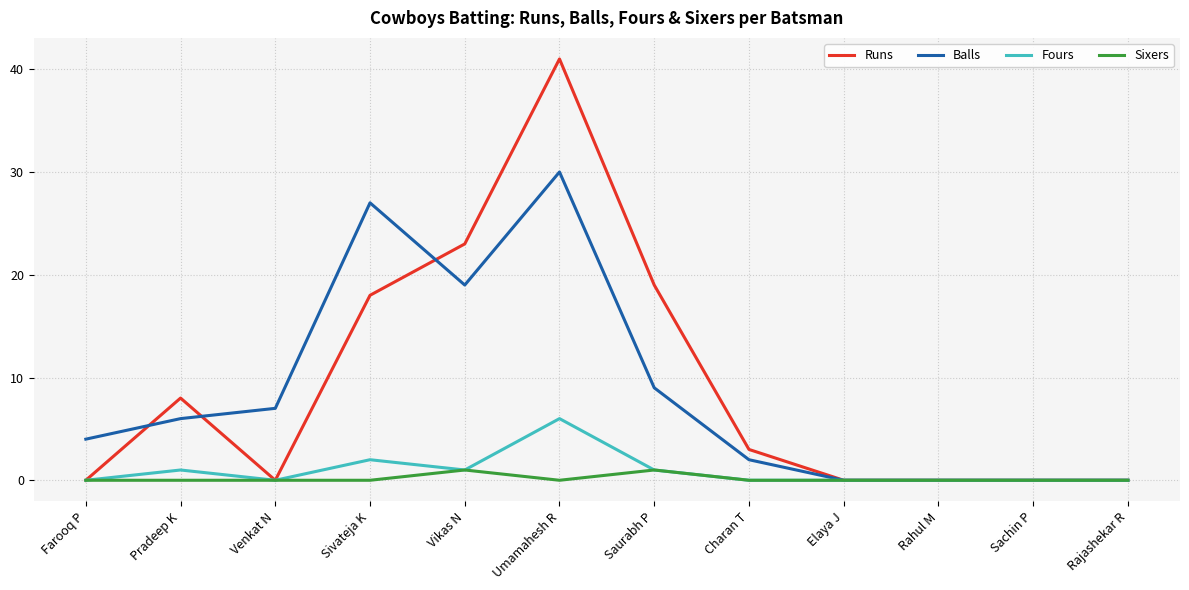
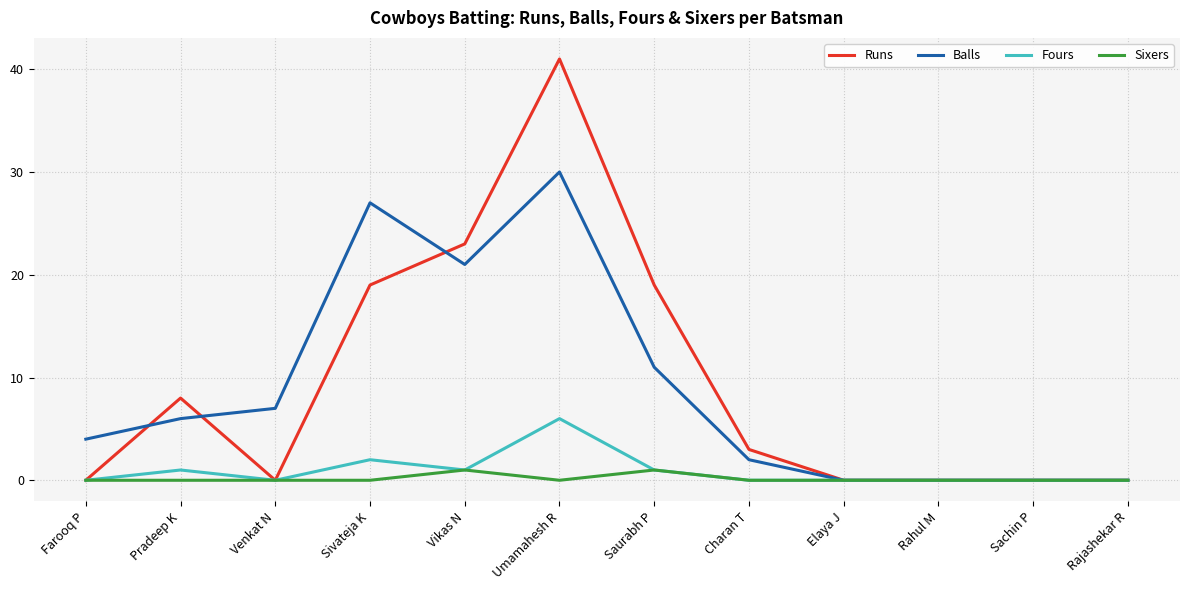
Runs, Sivateja K: 18 -> 19
Balls, Vikas N: 19 -> 21
Balls, Saurabh P: 9 -> 11
